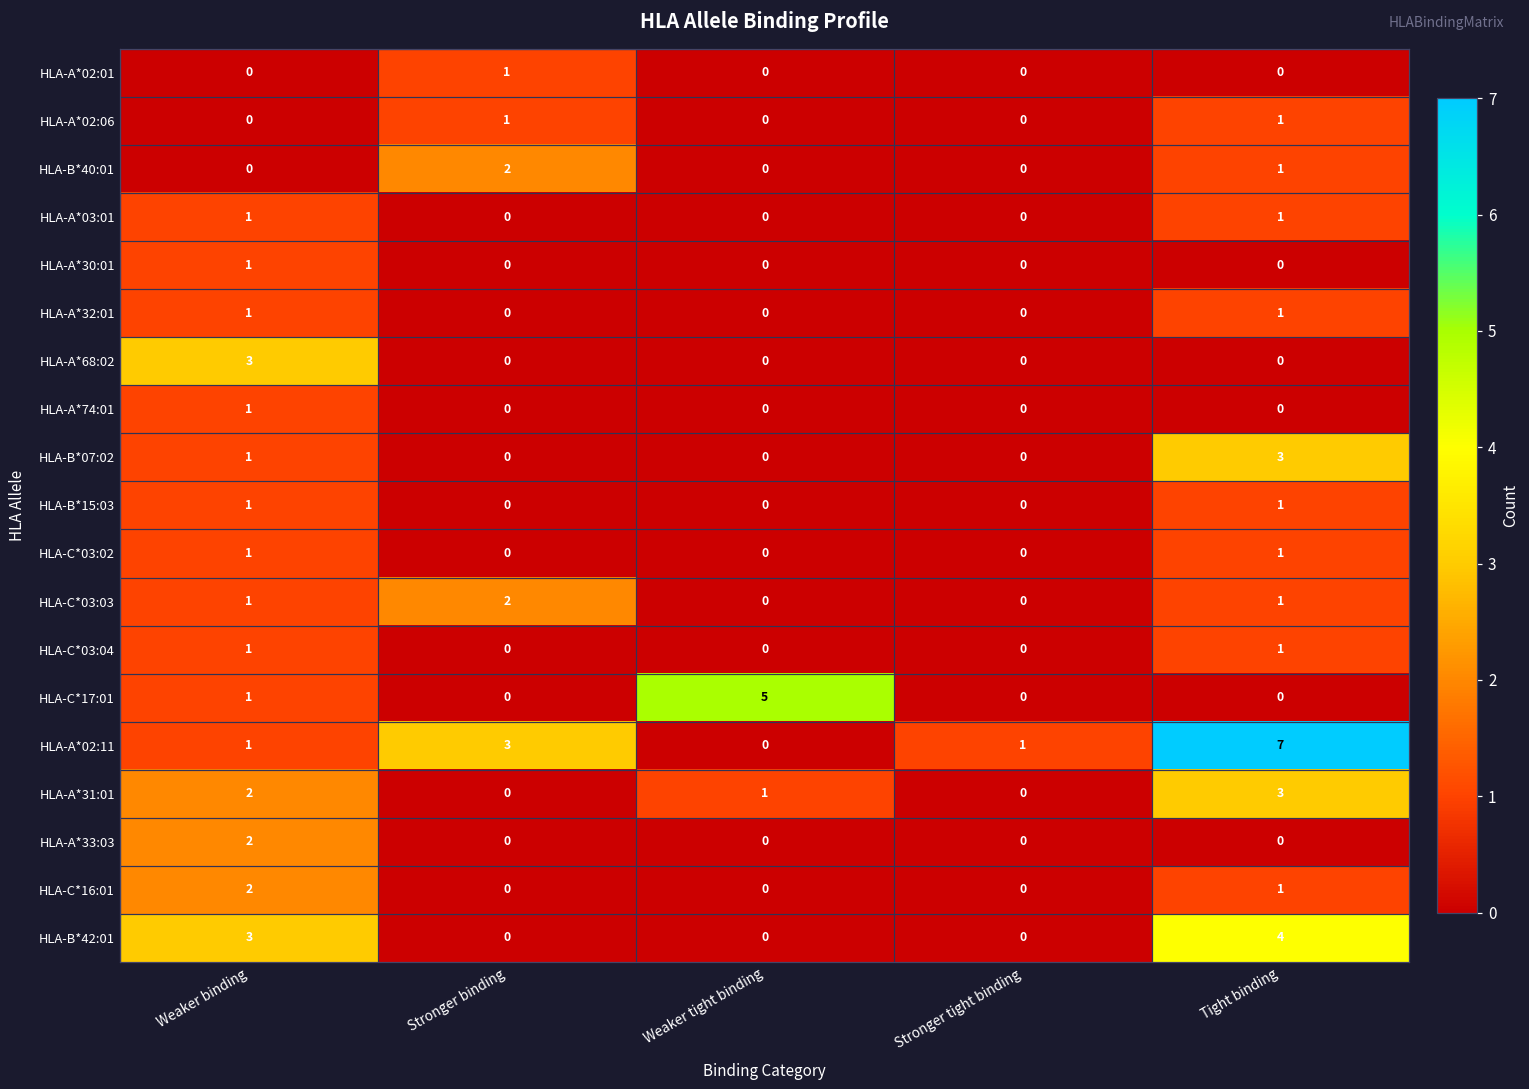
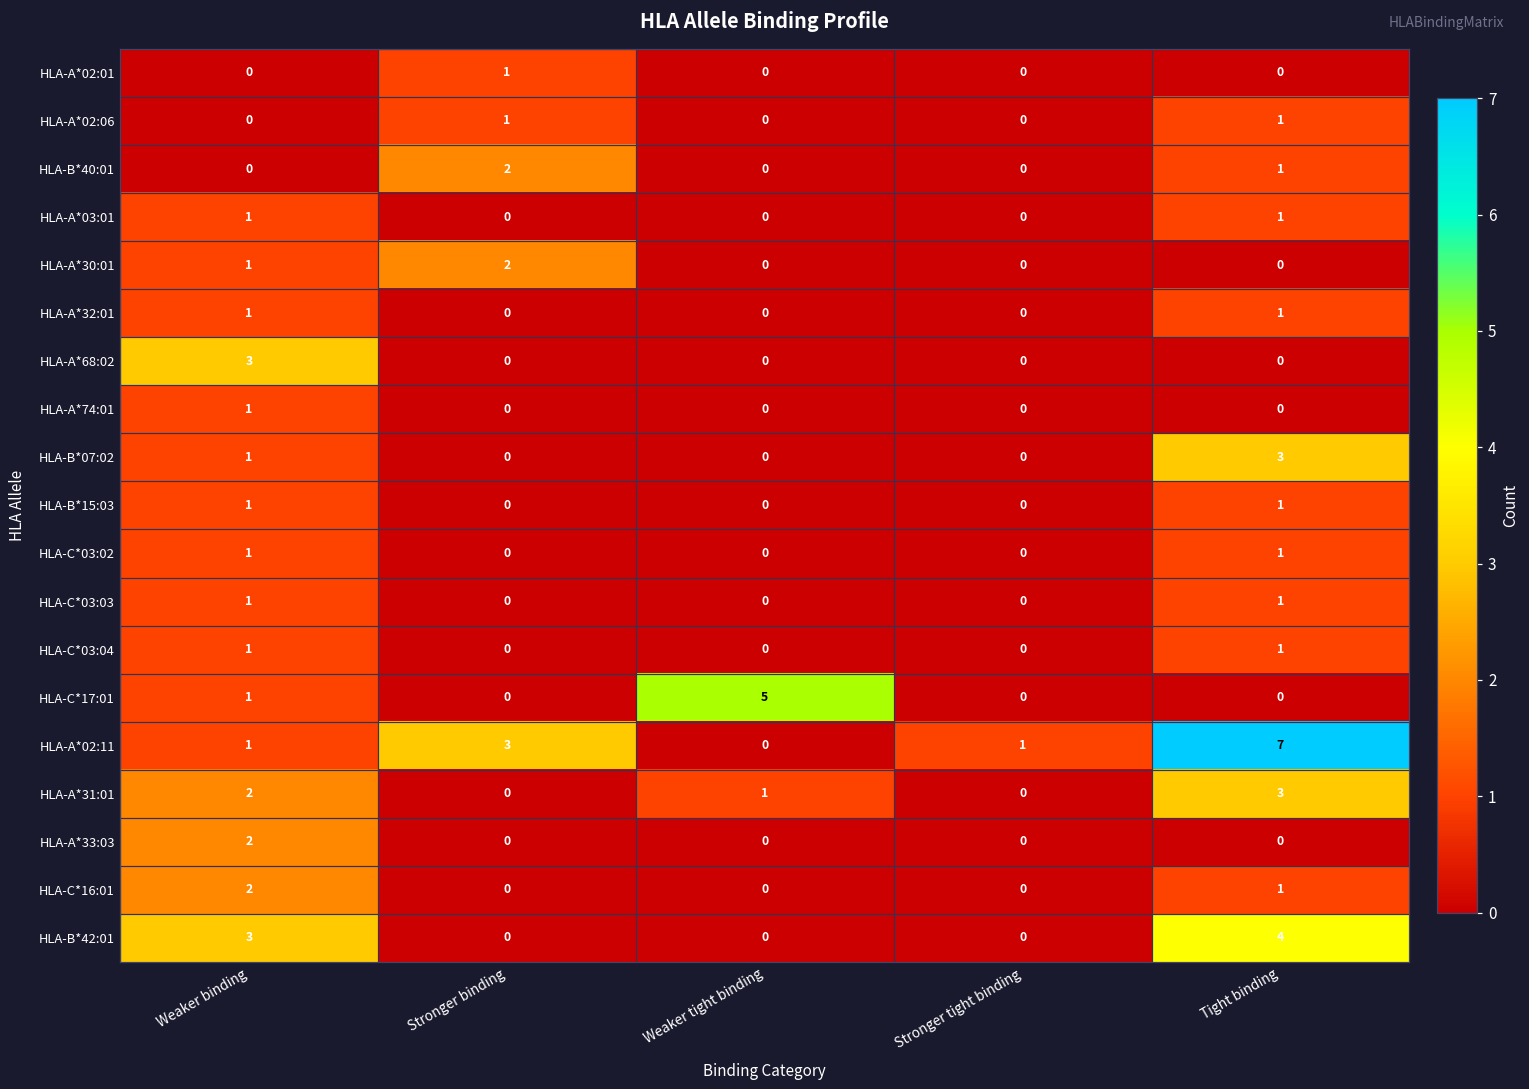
HLA-A*30:01, Stronger binding: 0 -> 2
HLA-C*03:03, Stronger binding: 2 -> 0
